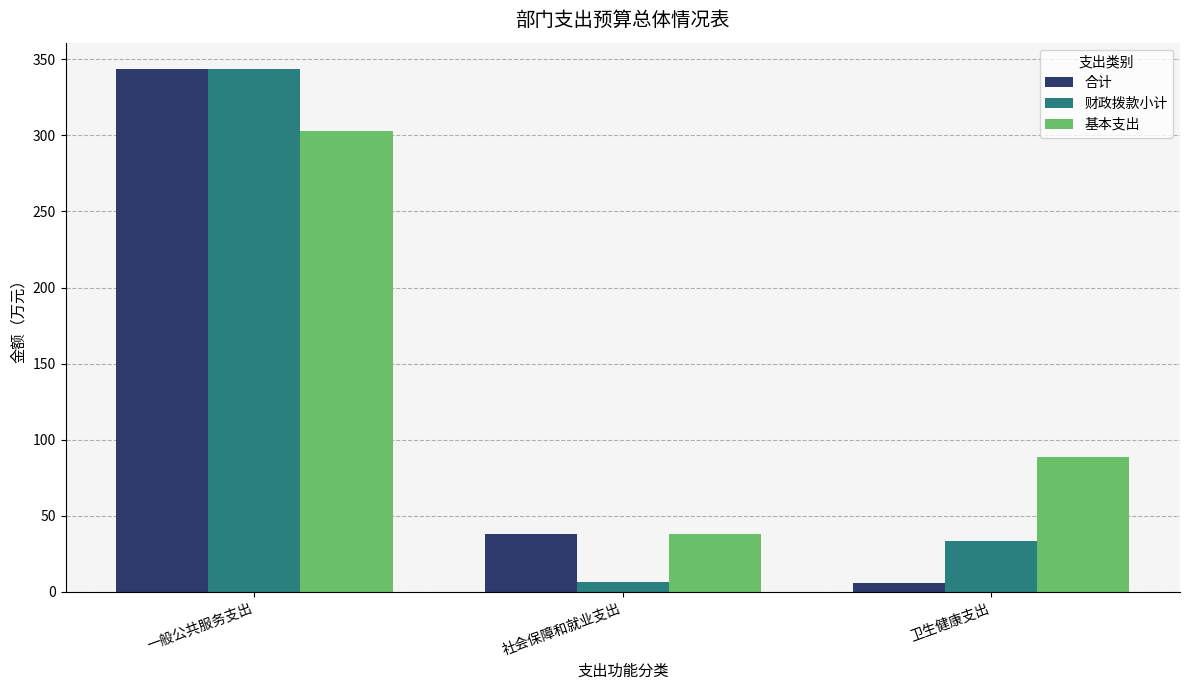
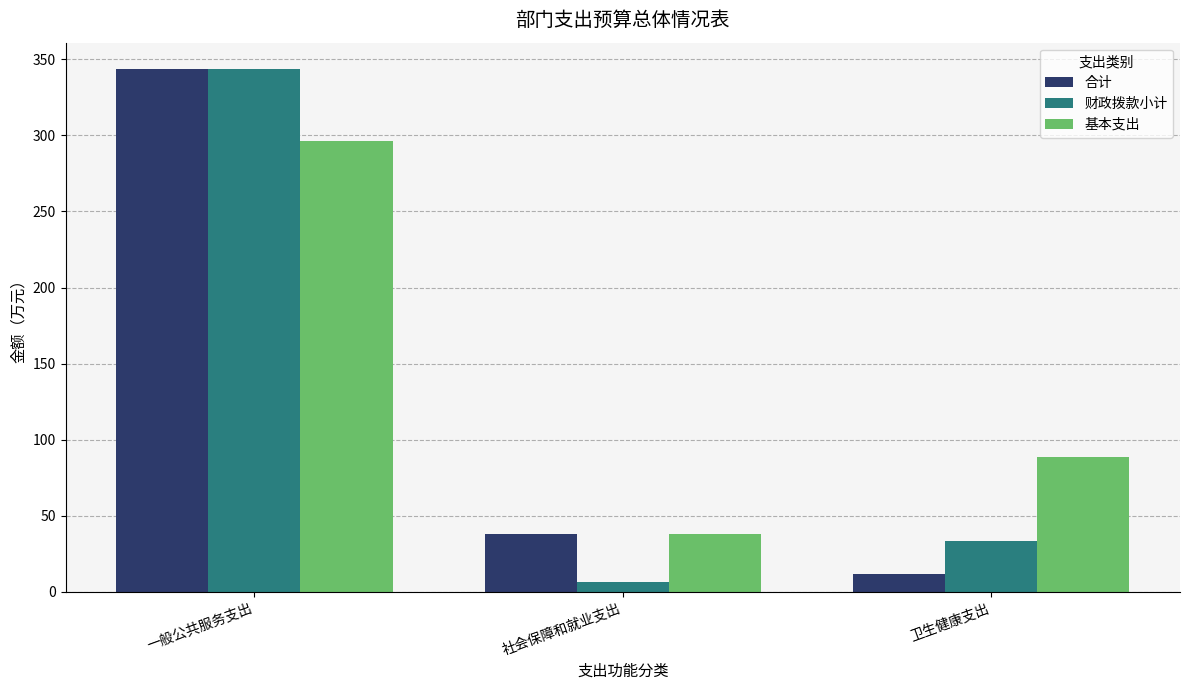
基本支出, 一般公共服务支出: 303 -> 296
合计, 卫生健康支出: 6 -> 11
